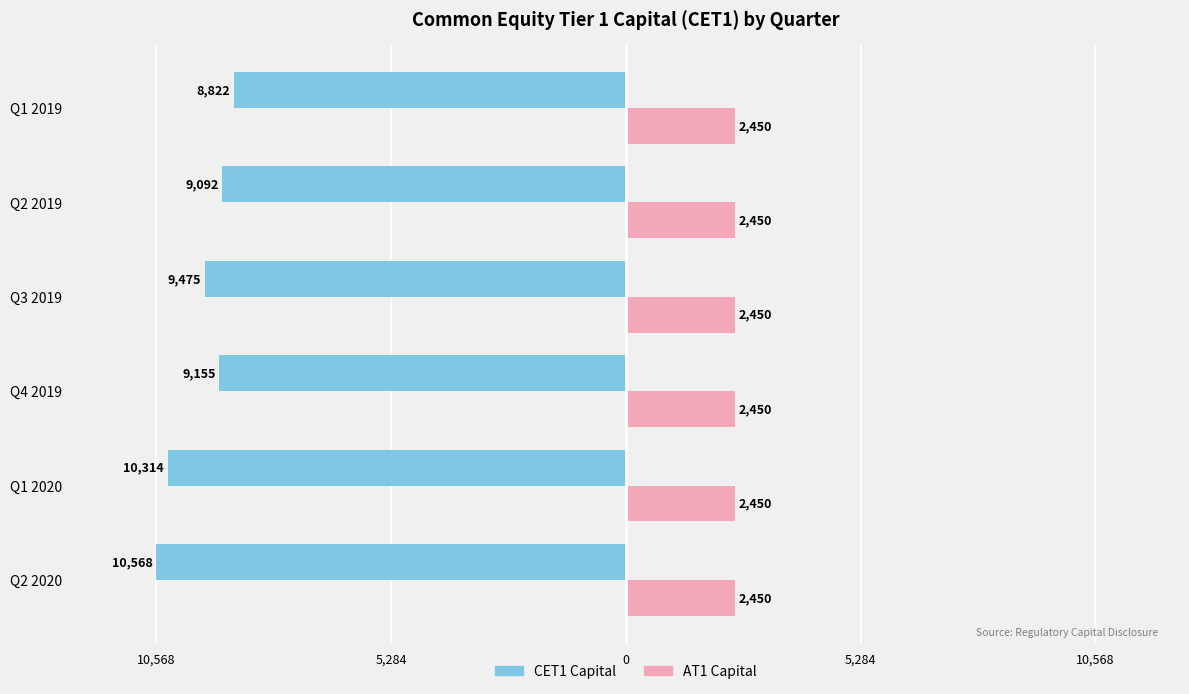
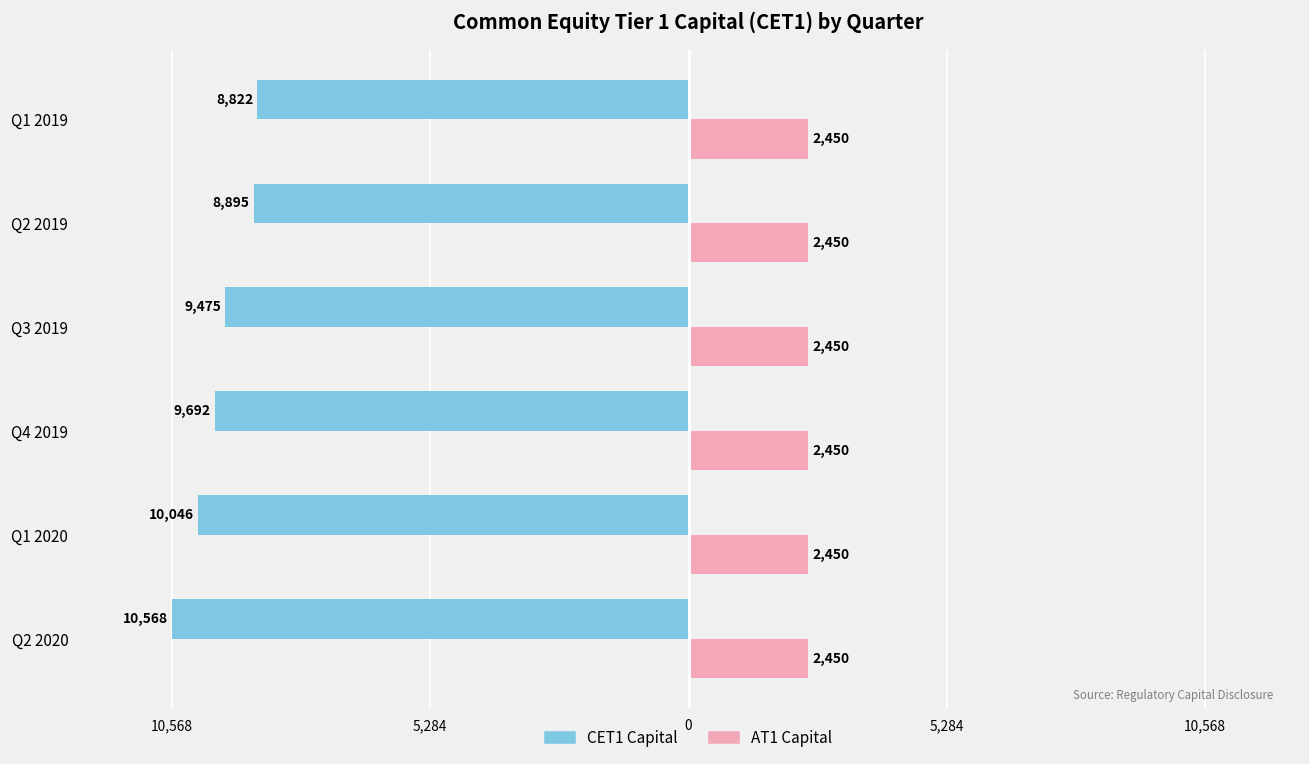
CET1 Capital, Q2 2019: 9,092 -> 8,895
CET1 Capital, Q4 2019: 9,155 -> 9,692
CET1 Capital, Q1 2020: 10,314 -> 10,046
